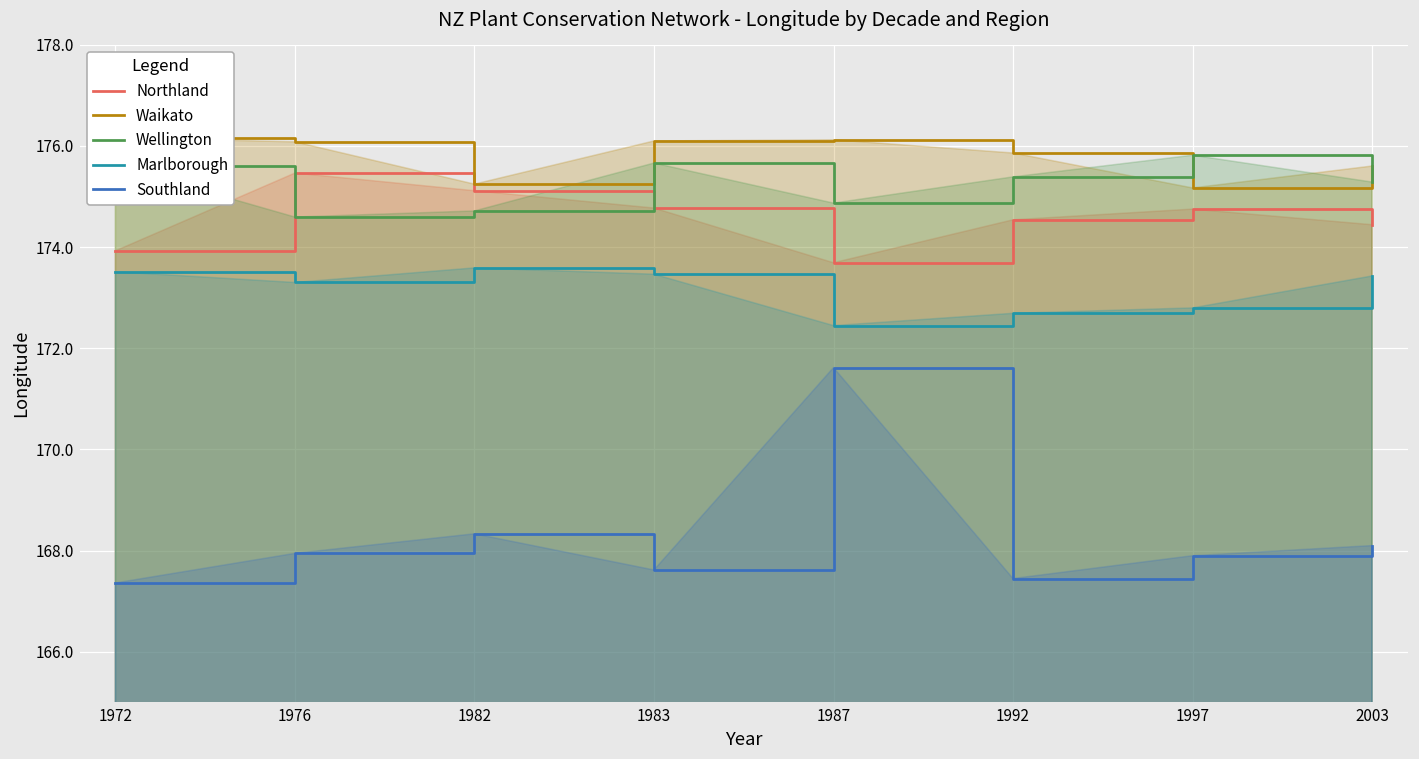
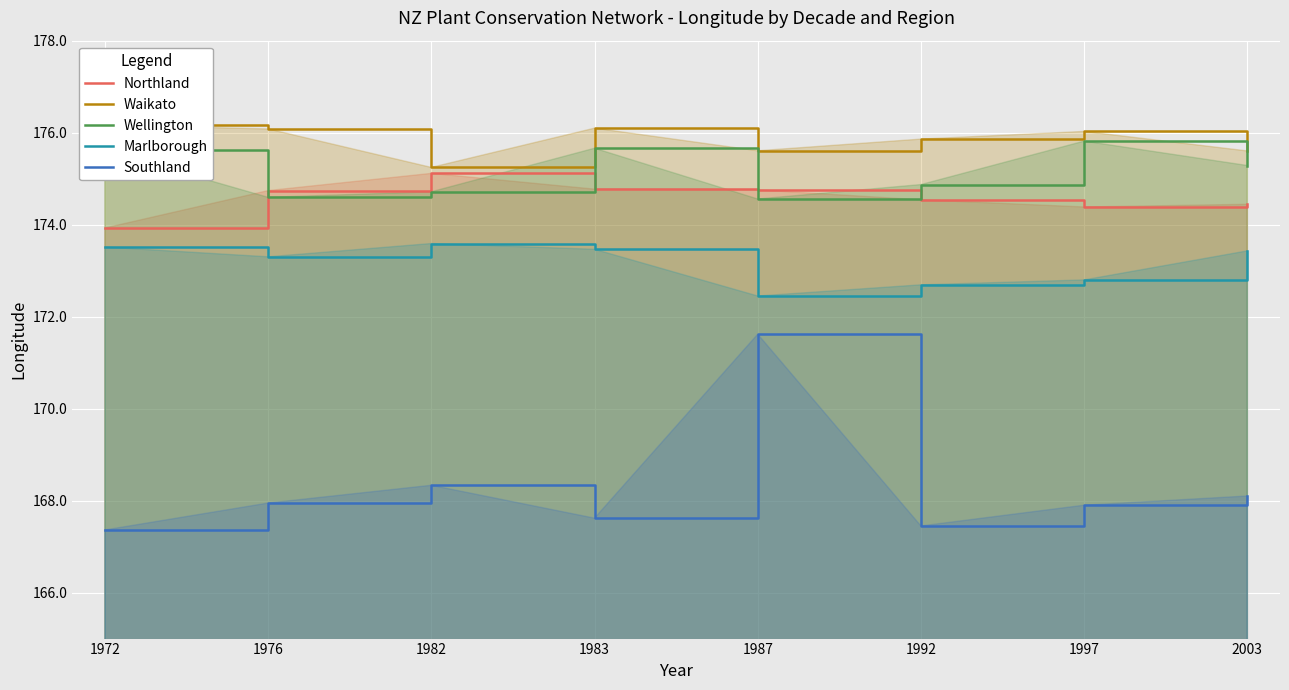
Northland, 1976: 175.5 -> 174.7
Northland, 1987: 173.7 -> 174.8
Waikato, 1987: 176.1 -> 175.6
Wellington, 1987: 174.9 -> 174.6
Wellington, 1992: 175.4 -> 174.9
Northland, 1997: 174.8 -> 174.4
Waikato, 1997: 175.2 -> 176.0
